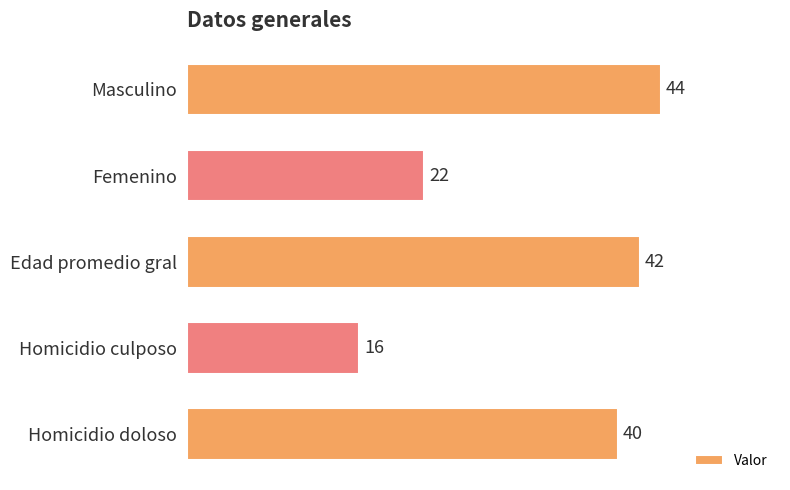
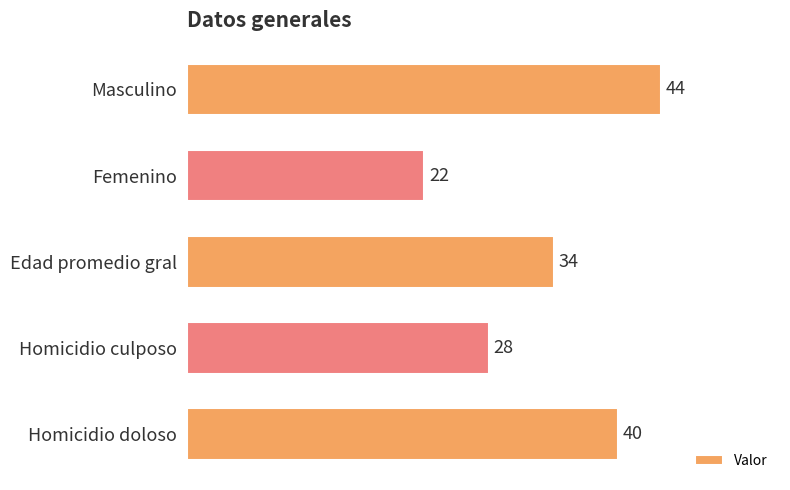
Edad promedio gral: 42 -> 34
Homicidio culposo: 16 -> 28
